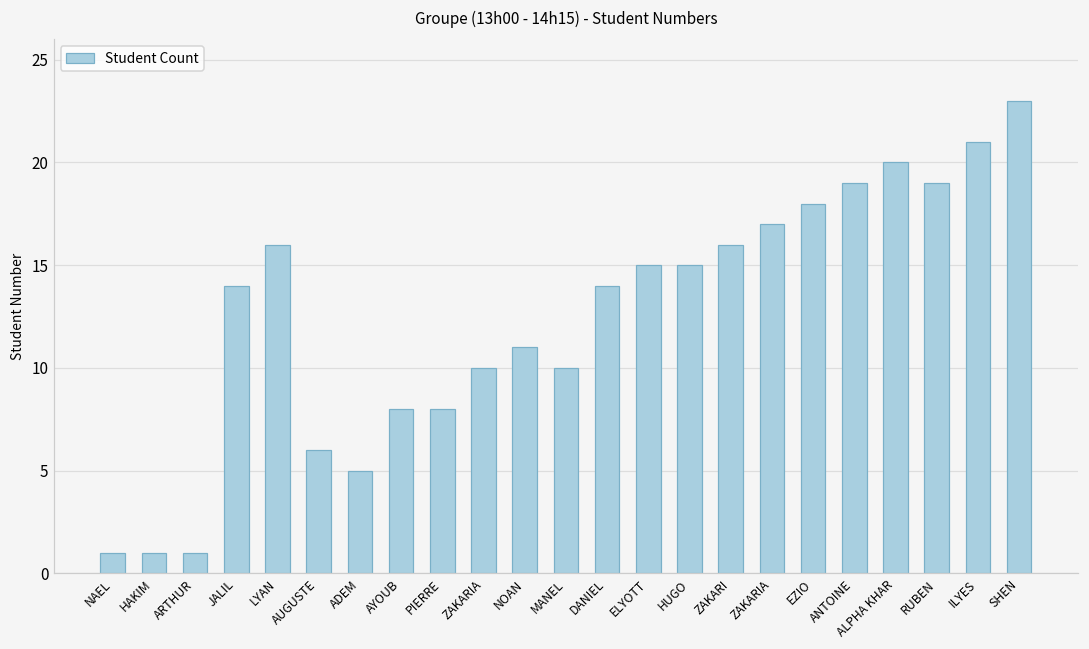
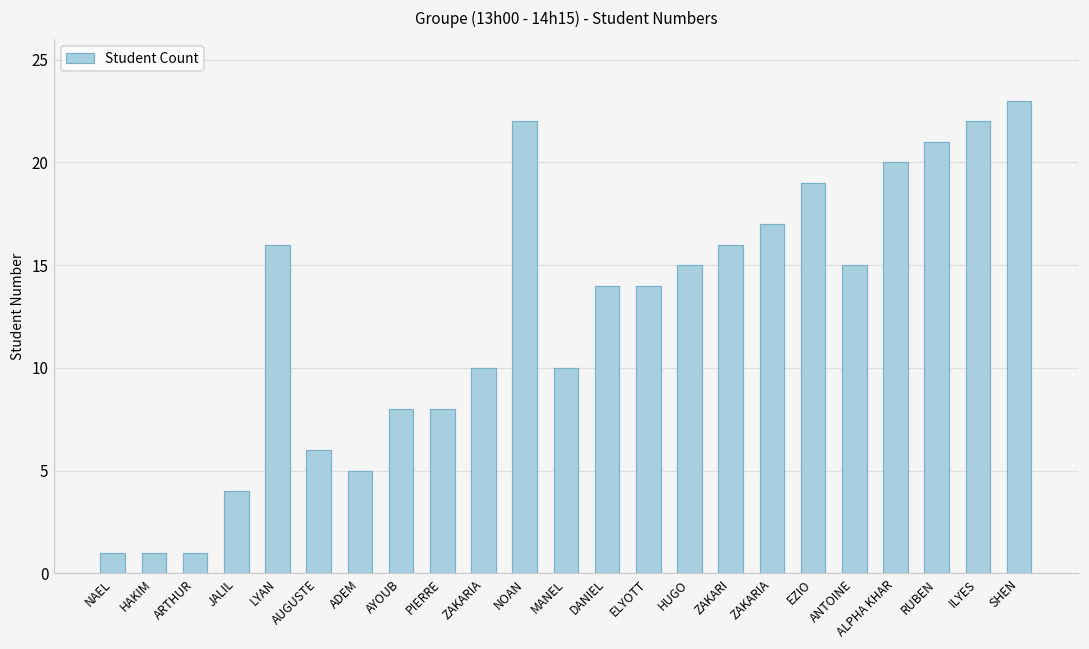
JALIL: 14 -> 4
NOAN: 11 -> 22
ELYOTT: 15 -> 14
EZIO: 18 -> 19
ANTOINE: 19 -> 15
RUBEN: 19 -> 21
ILYES: 21 -> 22
